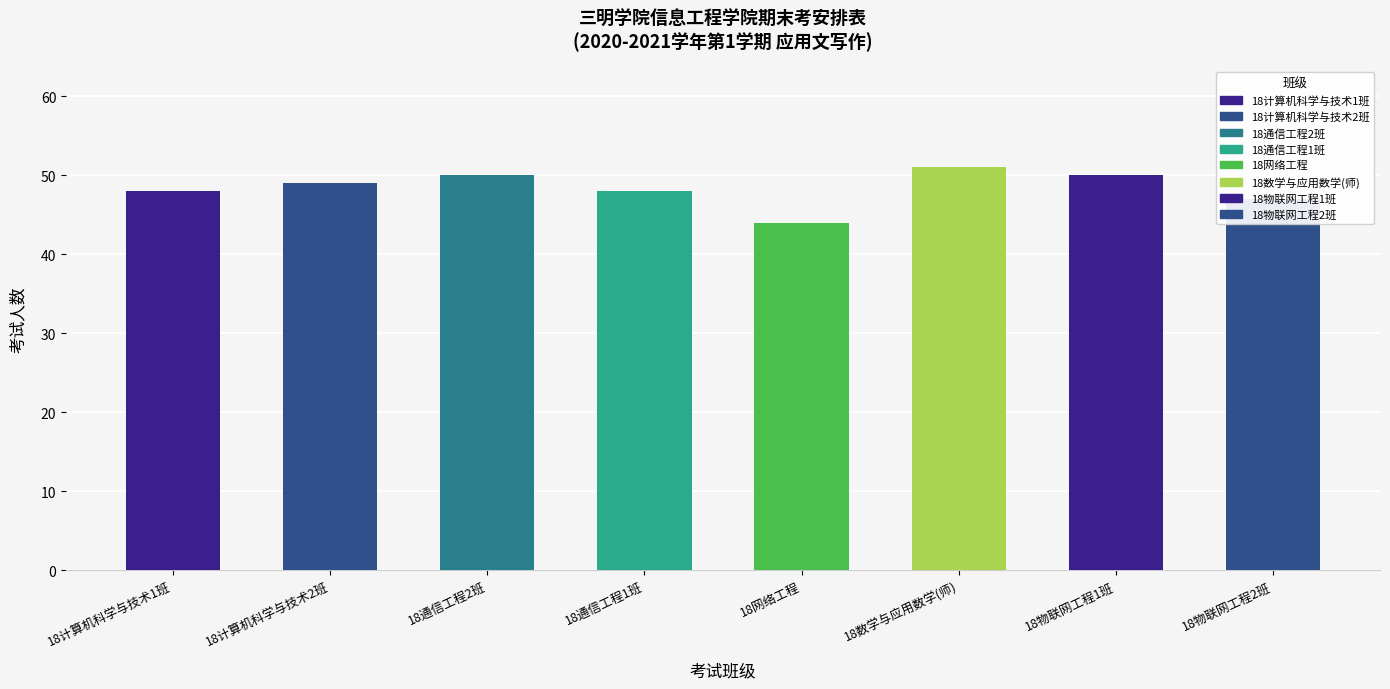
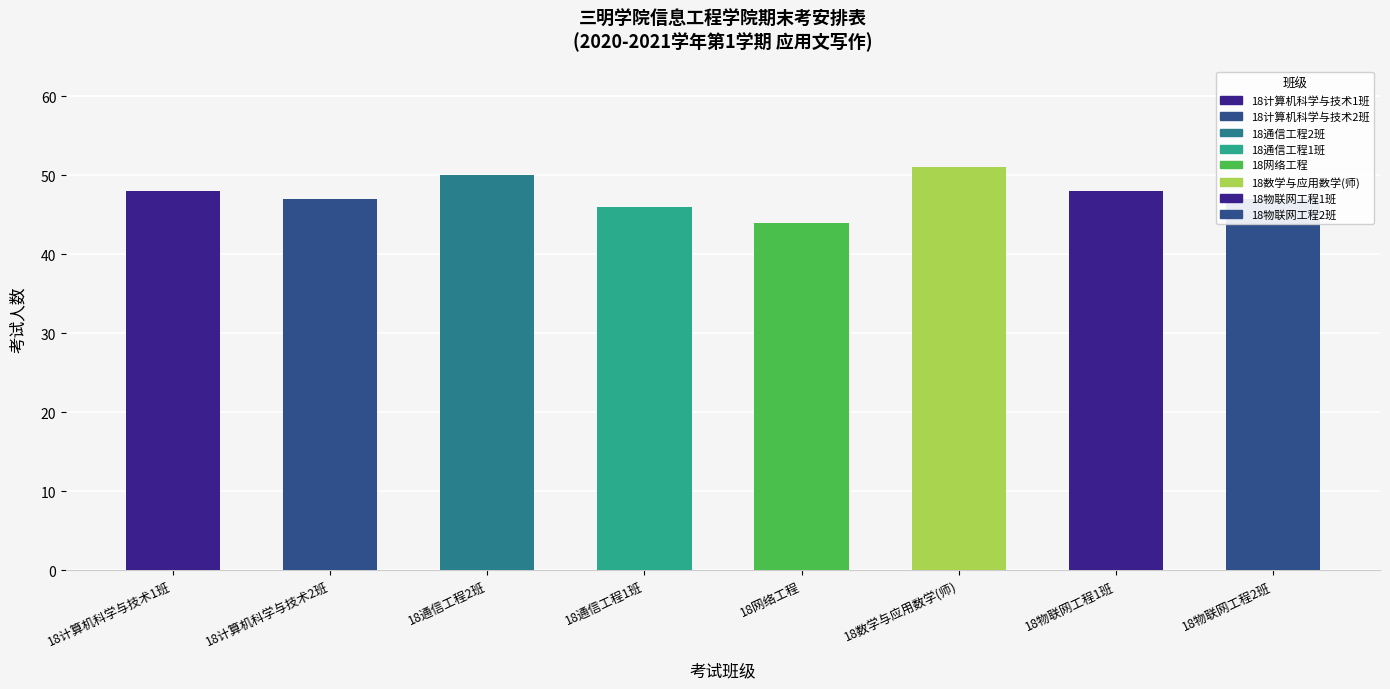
18计算机科学与技术2班: 49 -> 47
18通信工程1班: 48 -> 46
18物联网工程1班: 50 -> 48
